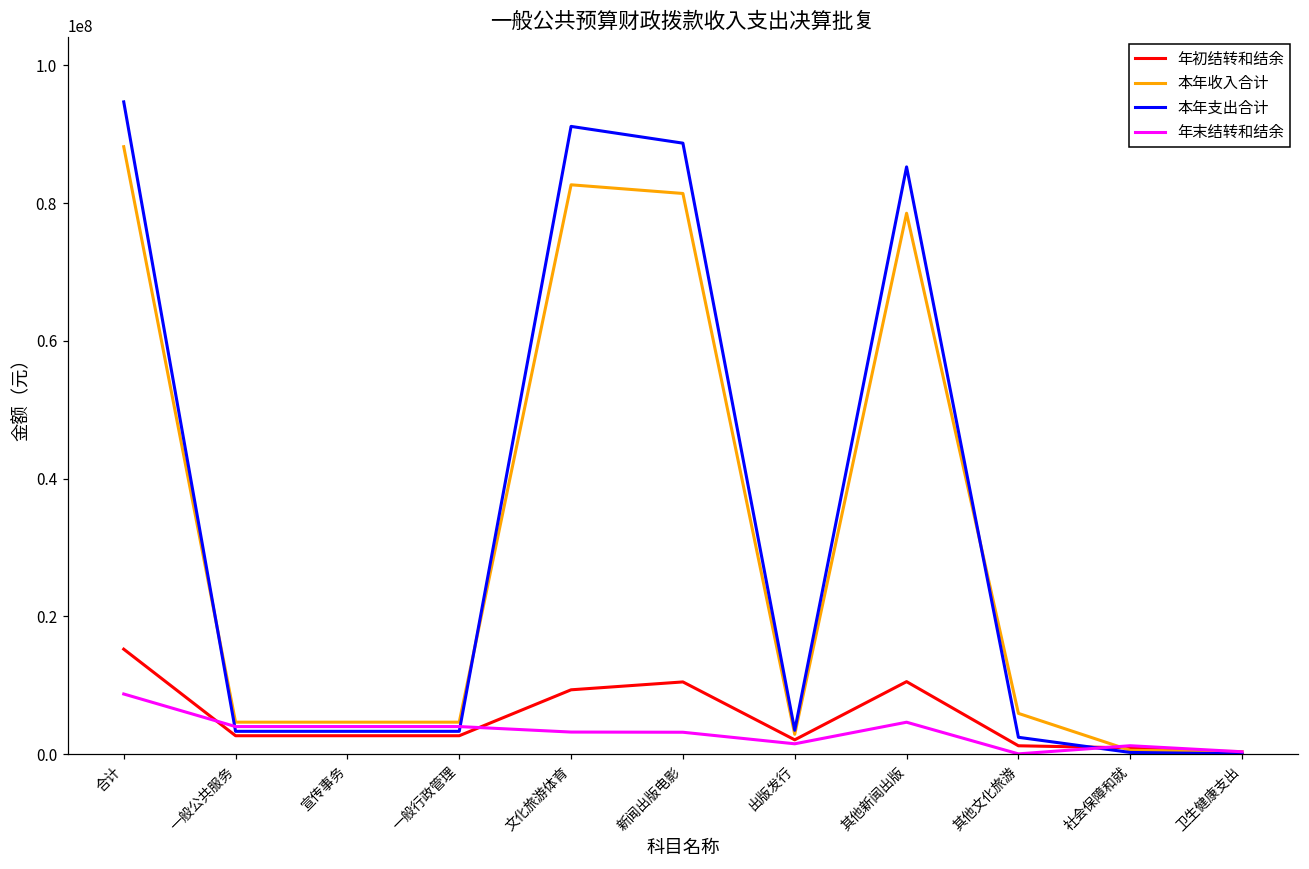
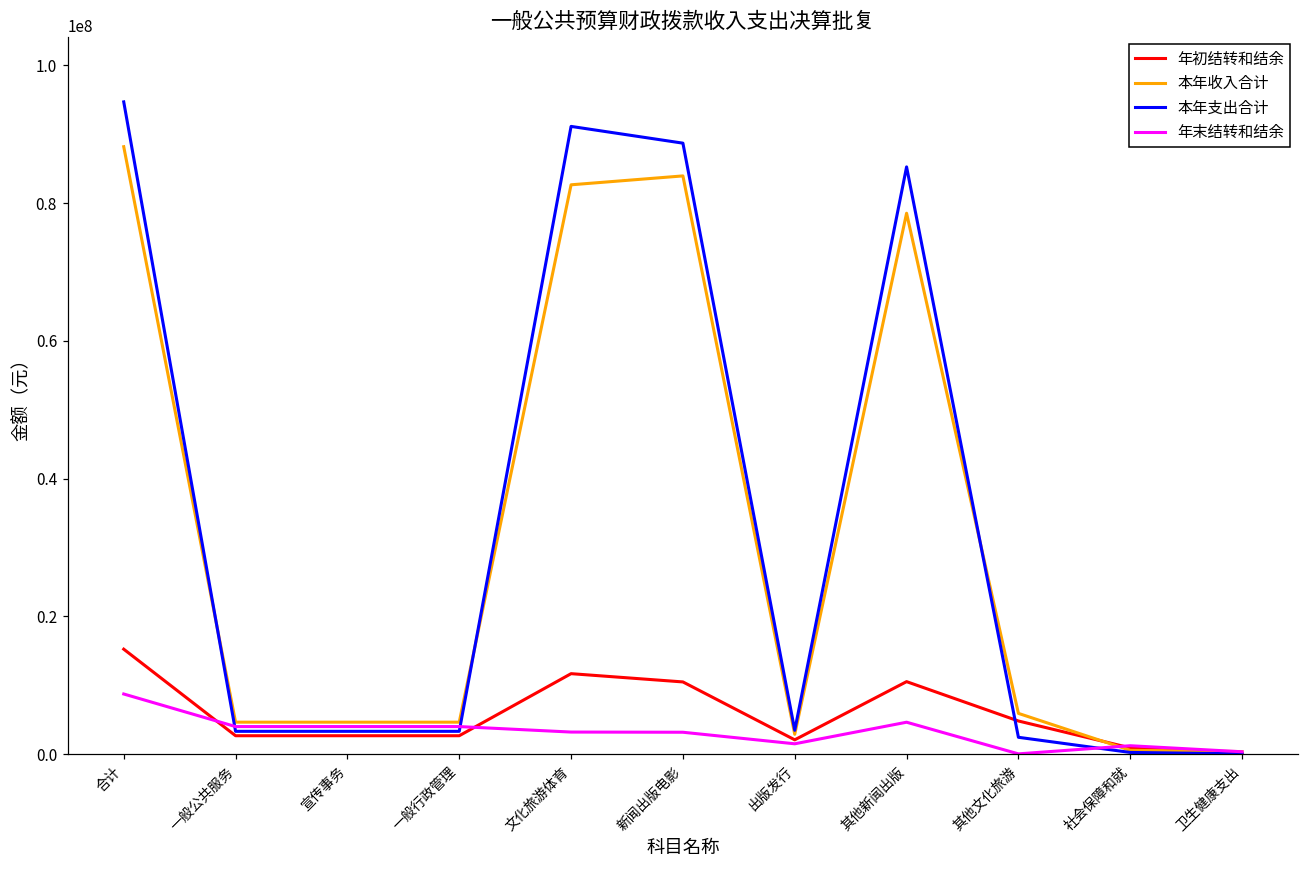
年初结转和结余, 文化旅游体育: 9000000 -> 12000000
本年收入合计, 新闻出版电影: 81000000 -> 84000000
年初结转和结余, 其他文化旅游: 1000000 -> 5000000
